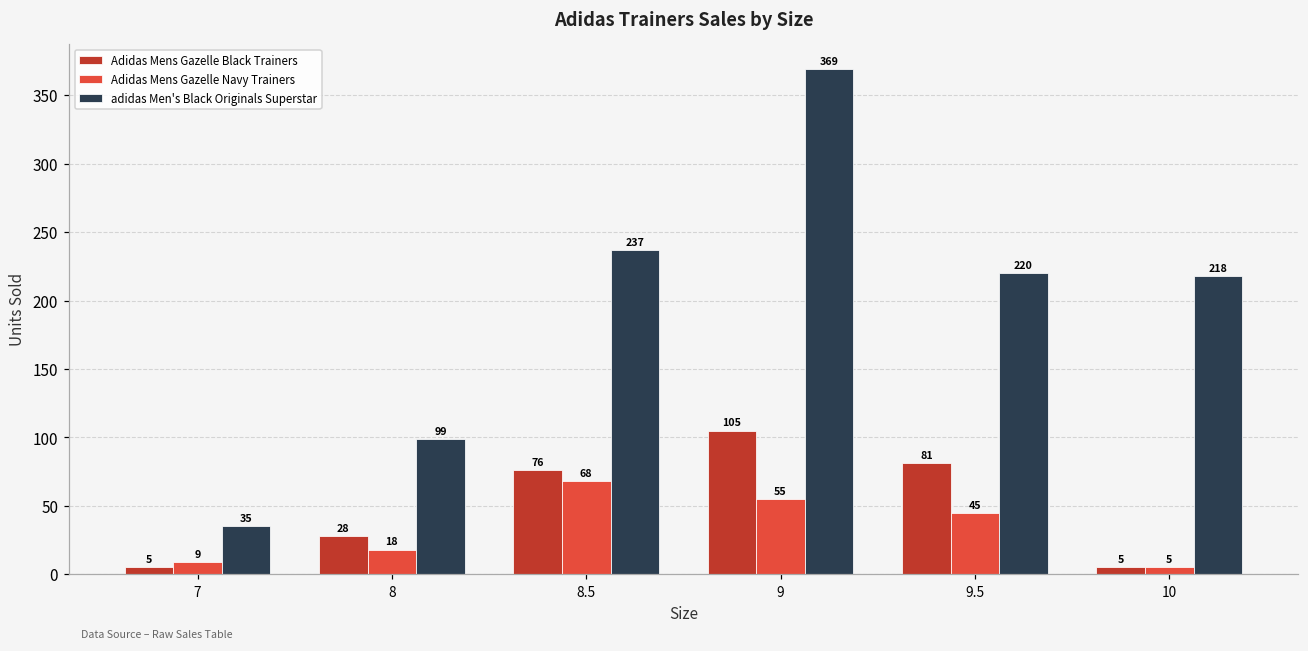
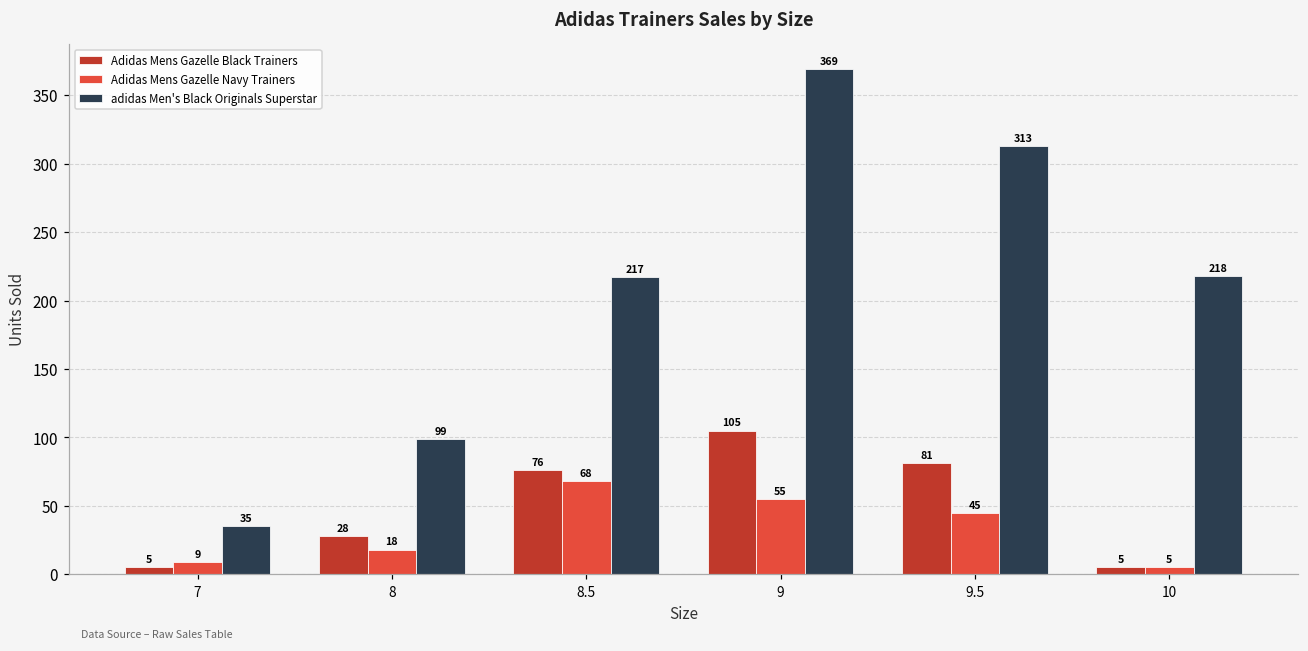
adidas Men's Black Originals Superstar, 8.5: 237 -> 217
adidas Men's Black Originals Superstar, 9.5: 220 -> 313
